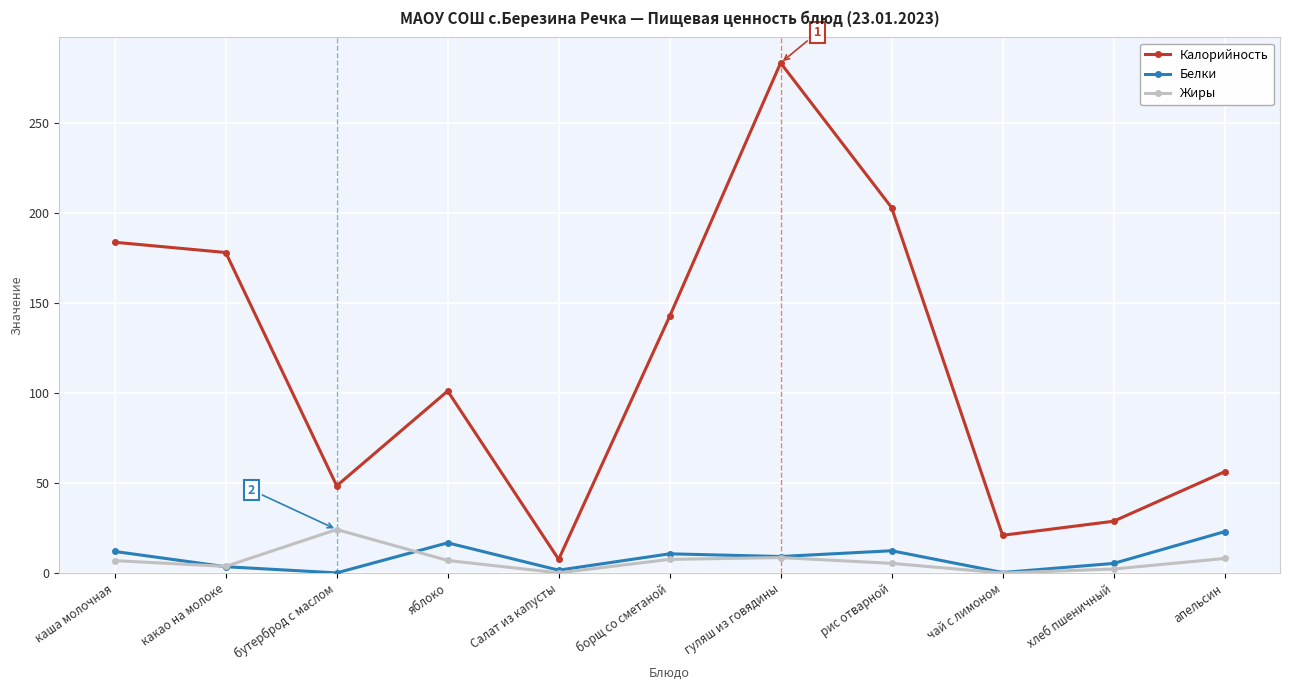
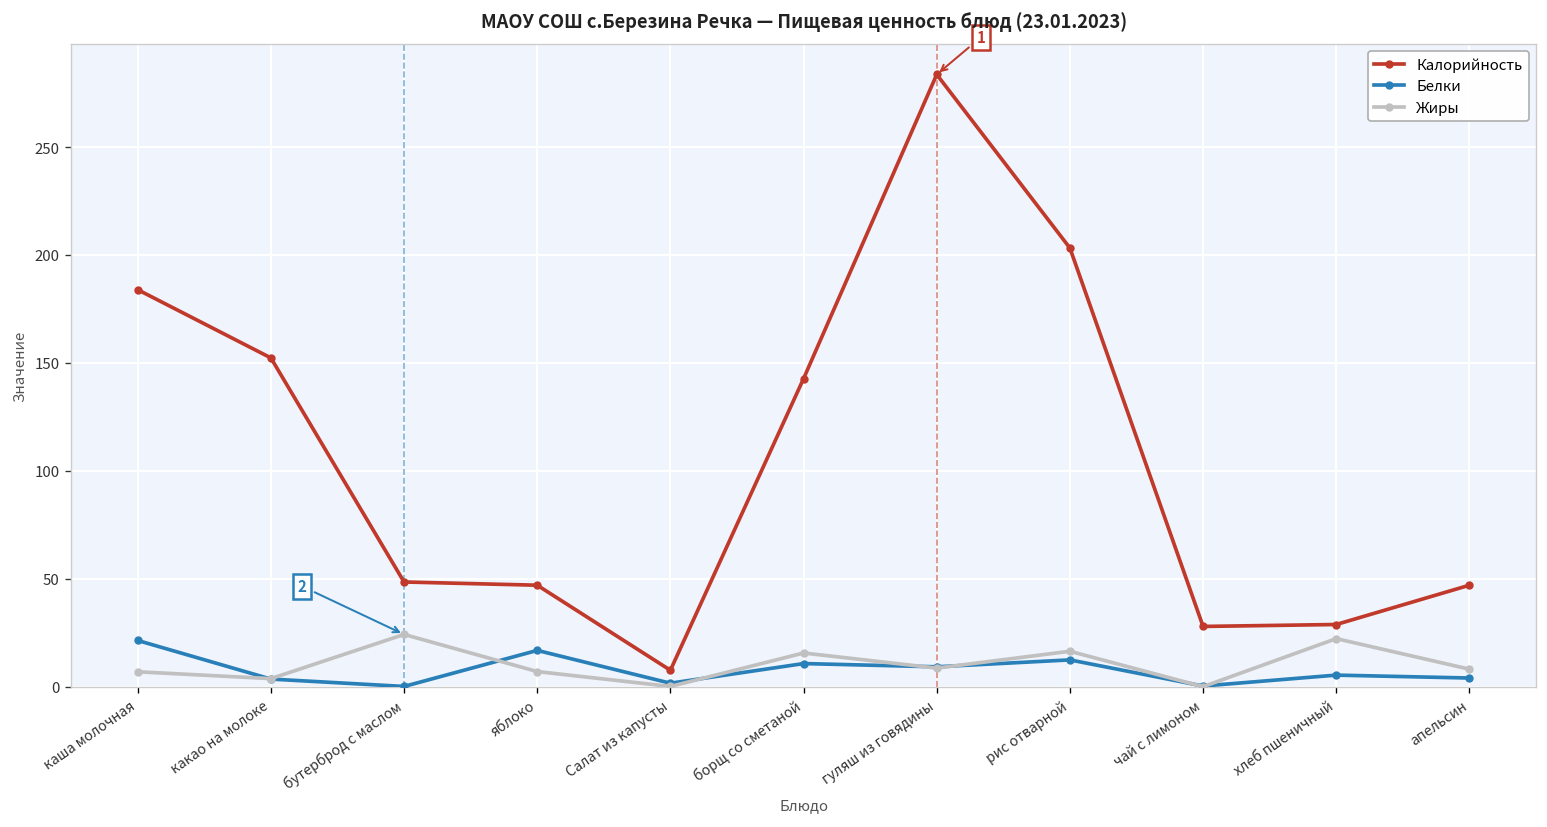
Белки, каша молочная: 12 -> 21
Калорийность, какао на молоке: 178 -> 152
Калорийность, яблоко: 101 -> 47
Жиры, борщ со сметаной: 8 -> 16
Жиры, рис отварной: 5 -> 16
Калорийность, чай с лимоном: 21 -> 28
Жиры, хлеб пшеничный: 2 -> 22
Калорийность, апельсин: 56 -> 47
Белки, апельсин: 23 -> 4
